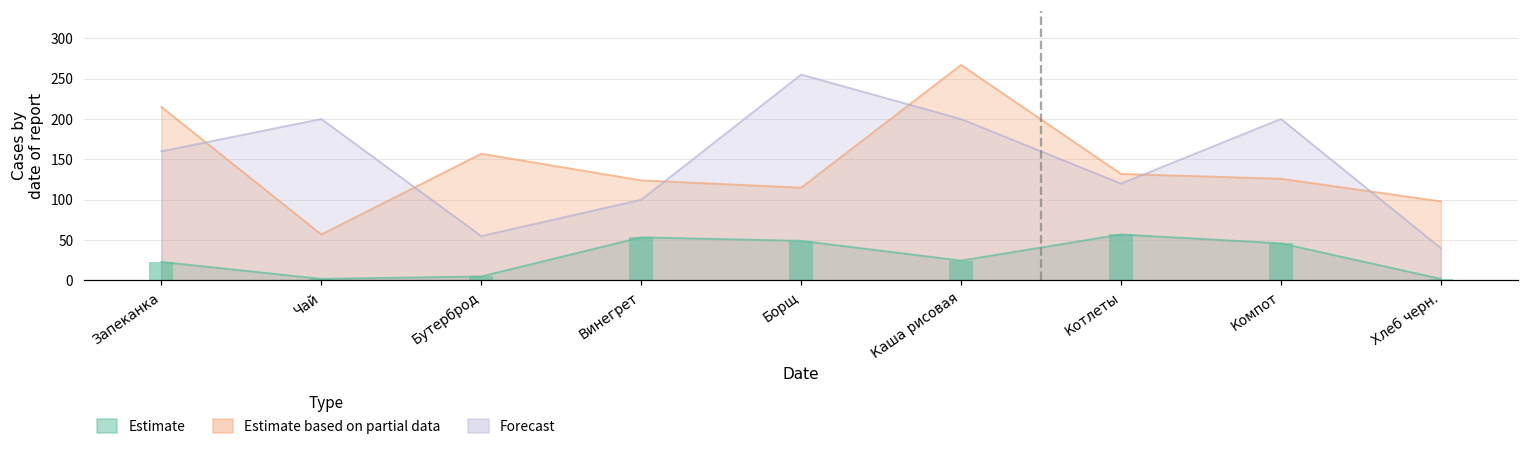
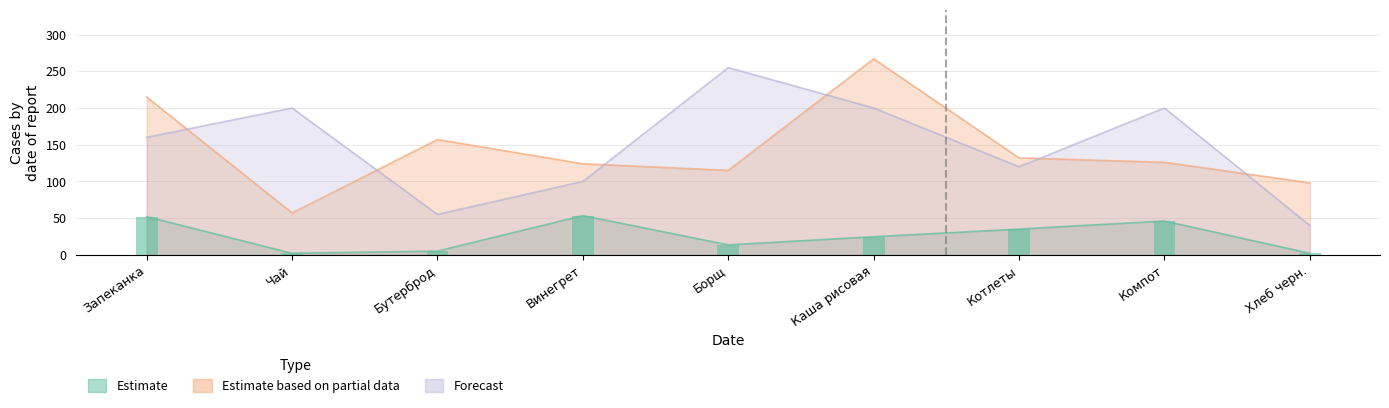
Estimate, Запеканка: 20 -> 50
Estimate, Борщ: 50 -> 10
Estimate, Котлеты: 60 -> 40
